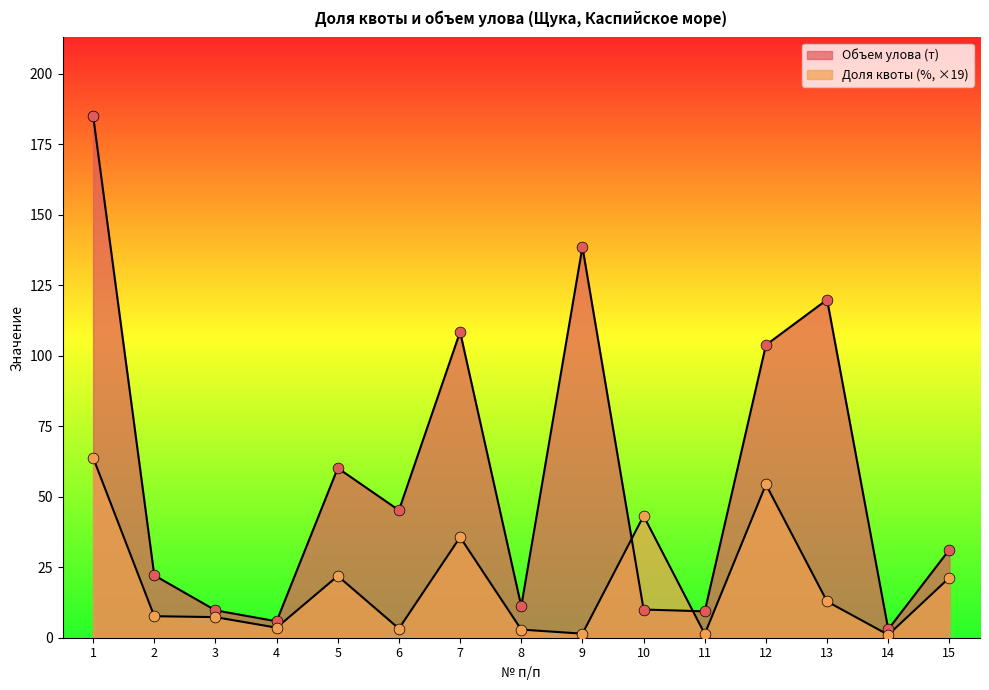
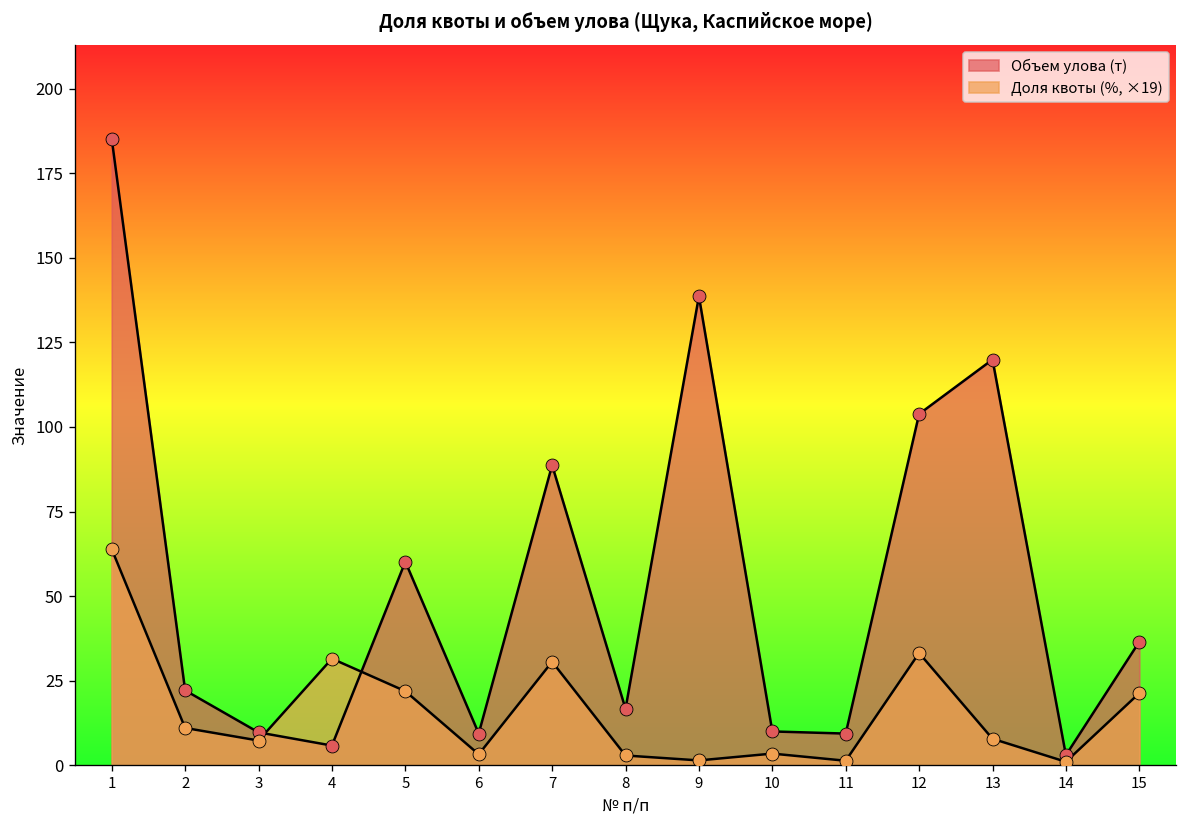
Доля квоты (%, ×19), 2: 8 -> 11
Доля квоты (%, ×19), 4: 4 -> 32
Объем улова (т), 6: 45 -> 9
Объем улова (т), 7: 108 -> 89
Доля квоты (%, ×19), 7: 36 -> 31
Объем улова (т), 8: 11 -> 17
Доля квоты (%, ×19), 10: 43 -> 3
Доля квоты (%, ×19), 12: 54 -> 33
Доля квоты (%, ×19), 13: 13 -> 8
Объем улова (т), 15: 31 -> 37
